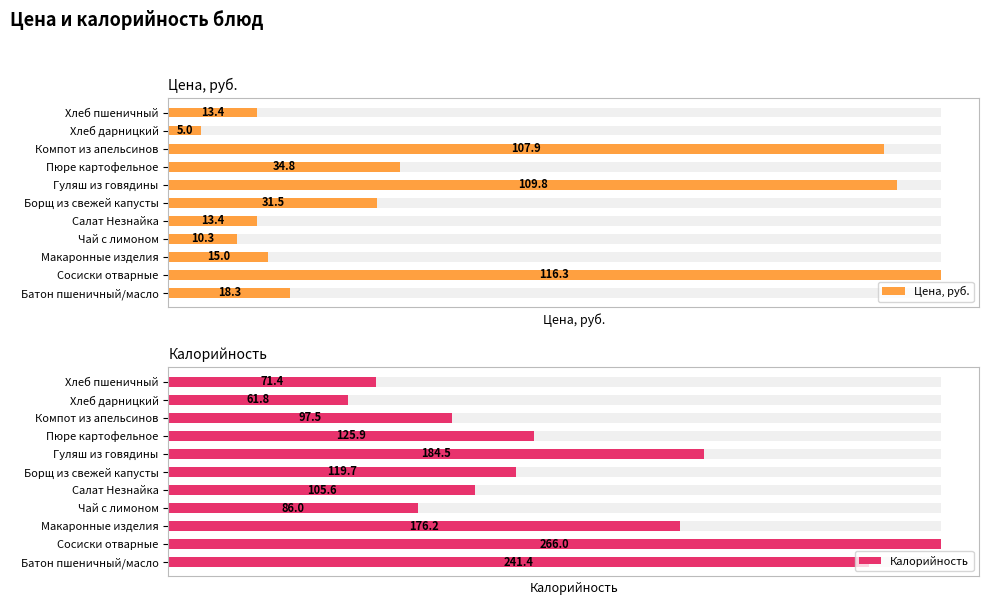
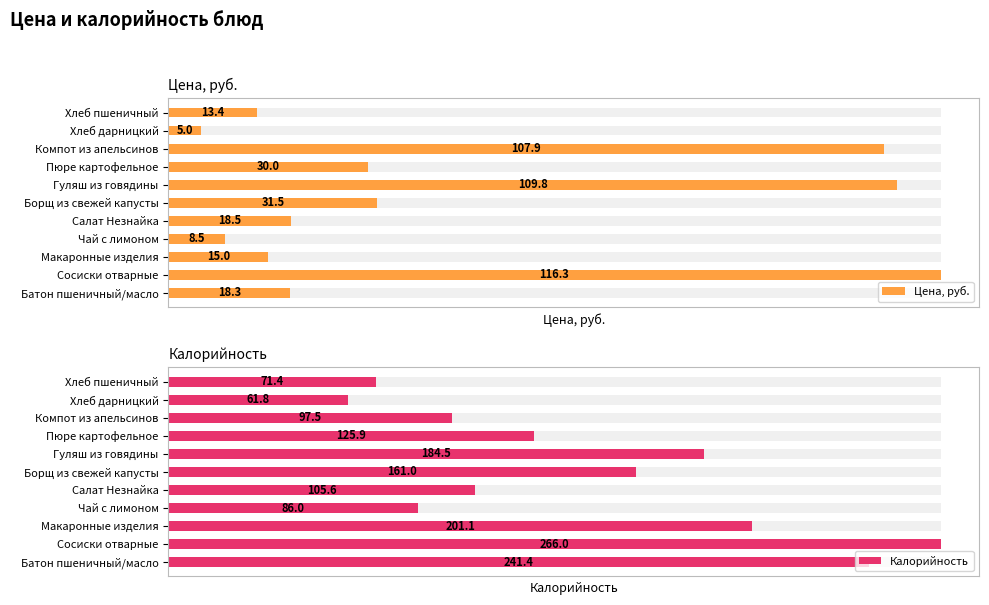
Цена, руб., Цена, руб., Пюре картофельное: 34.8 -> 30.0
Цена, руб., Цена, руб., Салат Незнайка: 13.4 -> 18.5
Цена, руб., Цена, руб., Чай с лимоном: 10.3 -> 8.5
Калорийность, Калорийность, Борщ из свежей капусты: 119.7 -> 161.0
Калорийность, Калорийность, Макаронные изделия: 176.2 -> 201.1
